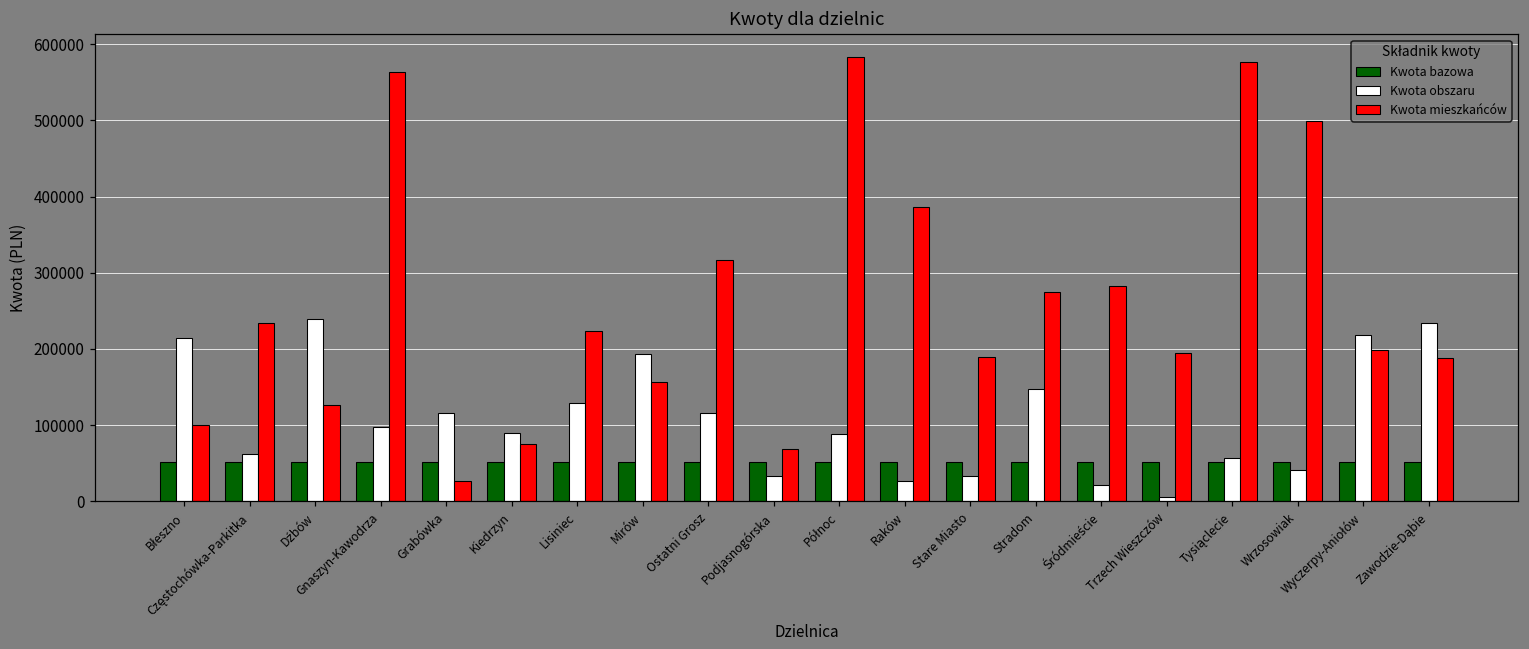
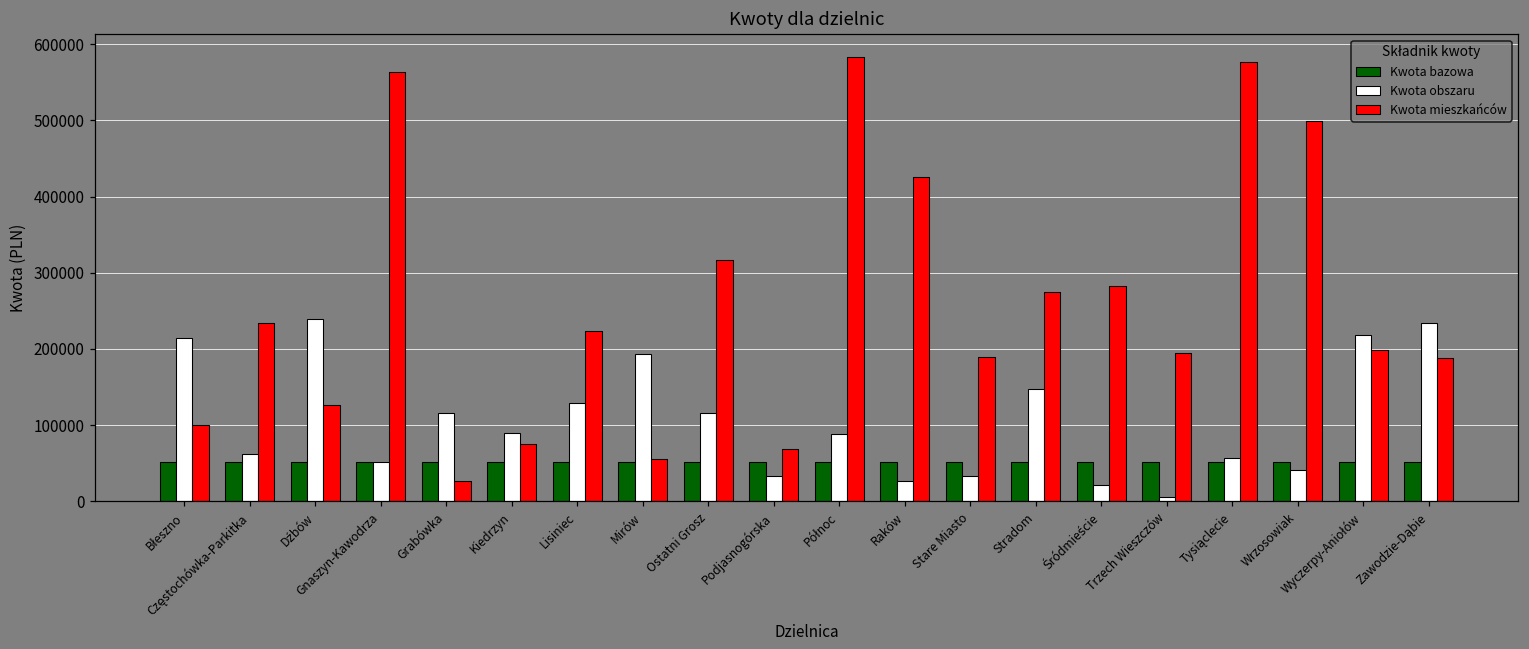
Kwota obszaru, Gnaszyn-Kawodrza: 100000 -> 50000
Kwota mieszkańców, Mirów: 160000 -> 60000
Kwota mieszkańców, Raków: 390000 -> 430000
